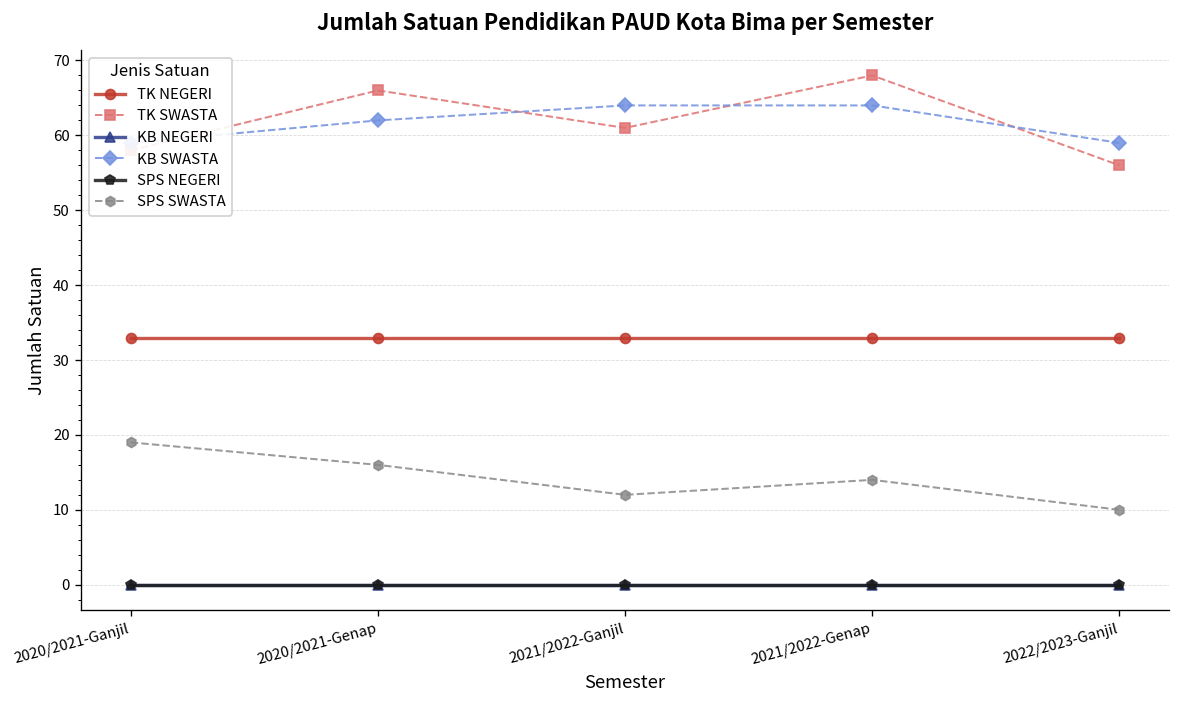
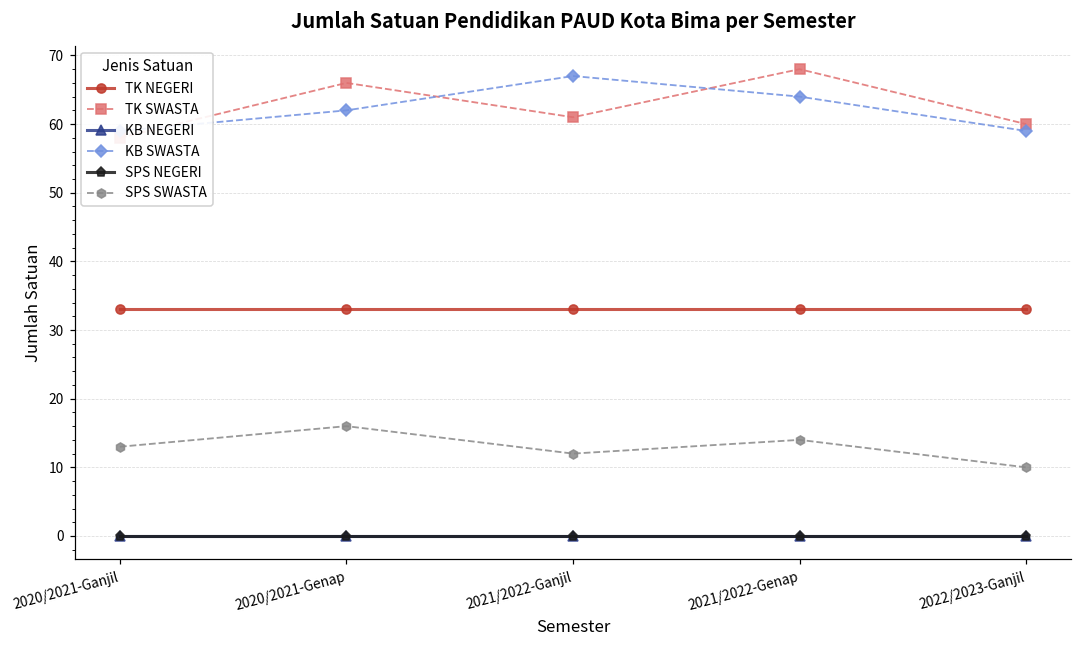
SPS SWASTA, 2020/2021-Ganjil: 19 -> 13
KB SWASTA, 2021/2022-Ganjil: 64 -> 67
TK SWASTA, 2022/2023-Ganjil: 56 -> 60
